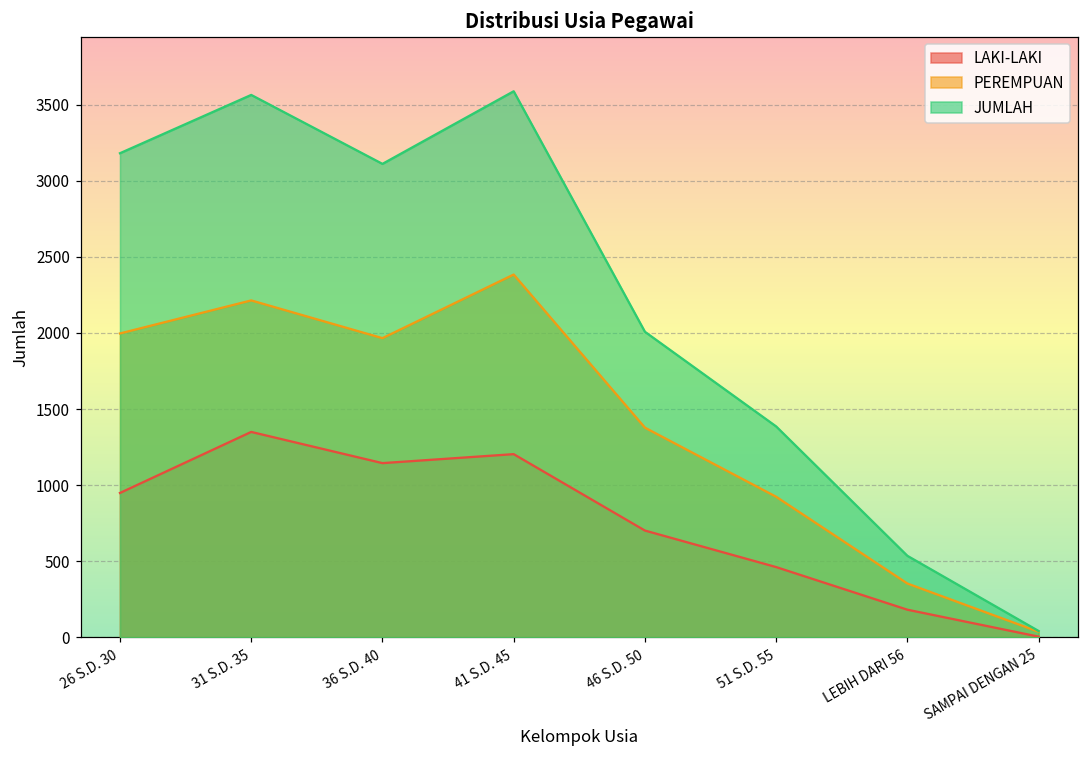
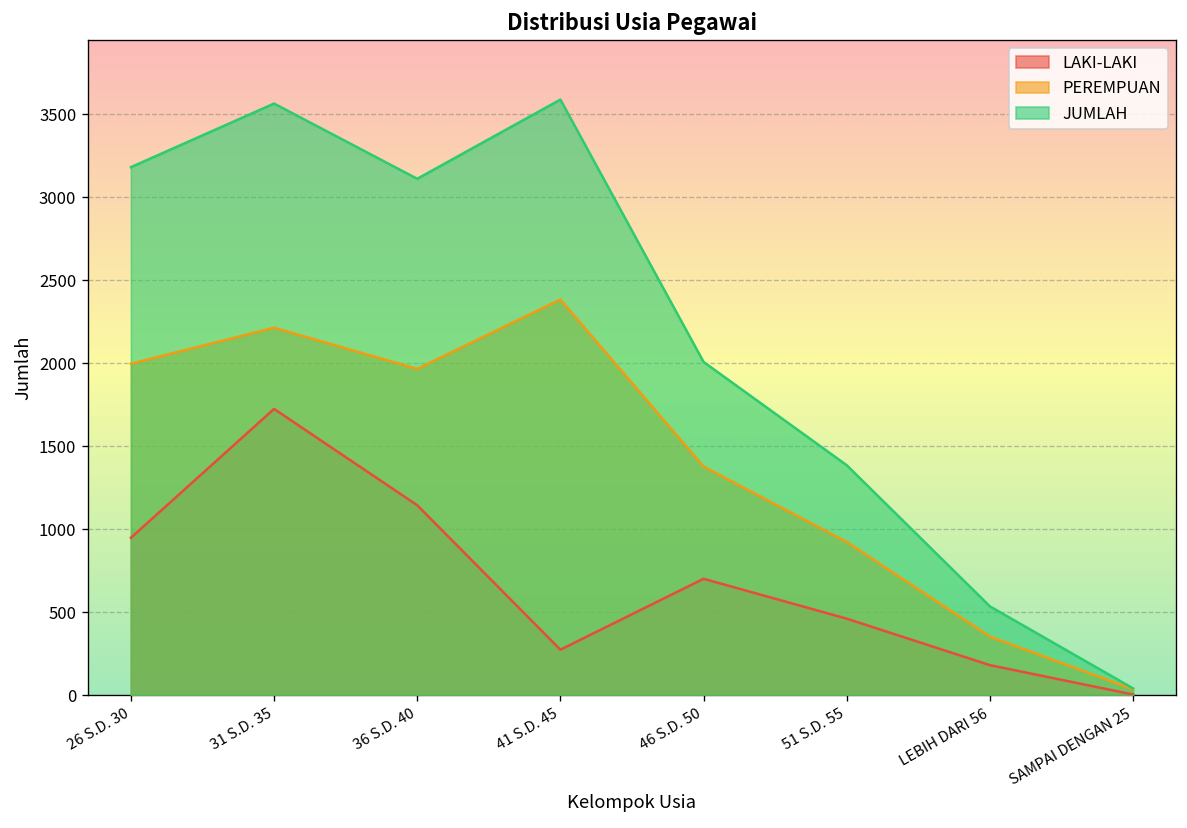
LAKI-LAKI, 31 S.D. 35: 1350 -> 1730
LAKI-LAKI, 41 S.D. 45: 1200 -> 280
